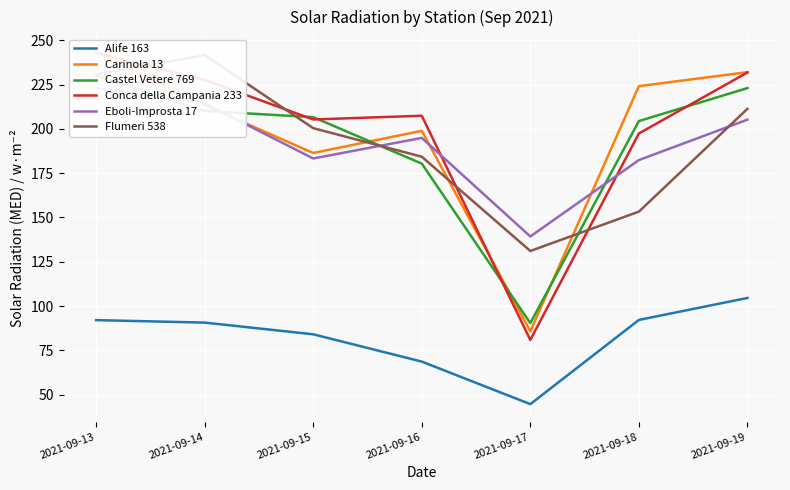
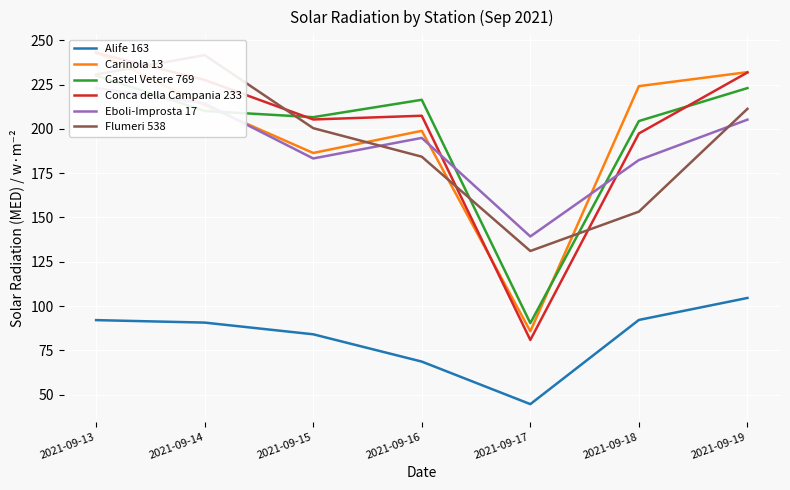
Castel Vetere 769, 2021-09-16: 180 -> 216
